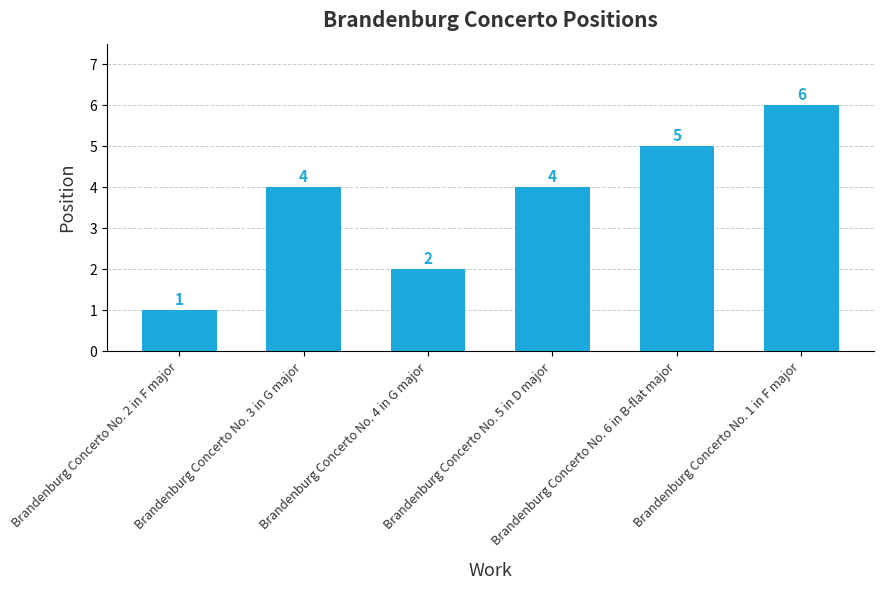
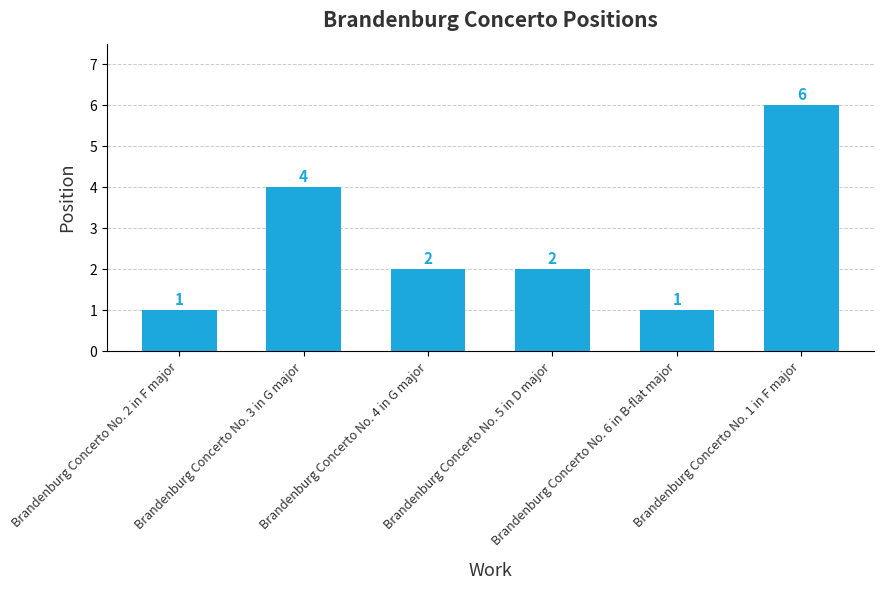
Brandenburg Concerto No. 5 in D major: 4 -> 2
Brandenburg Concerto No. 6 in B-flat major: 5 -> 1
